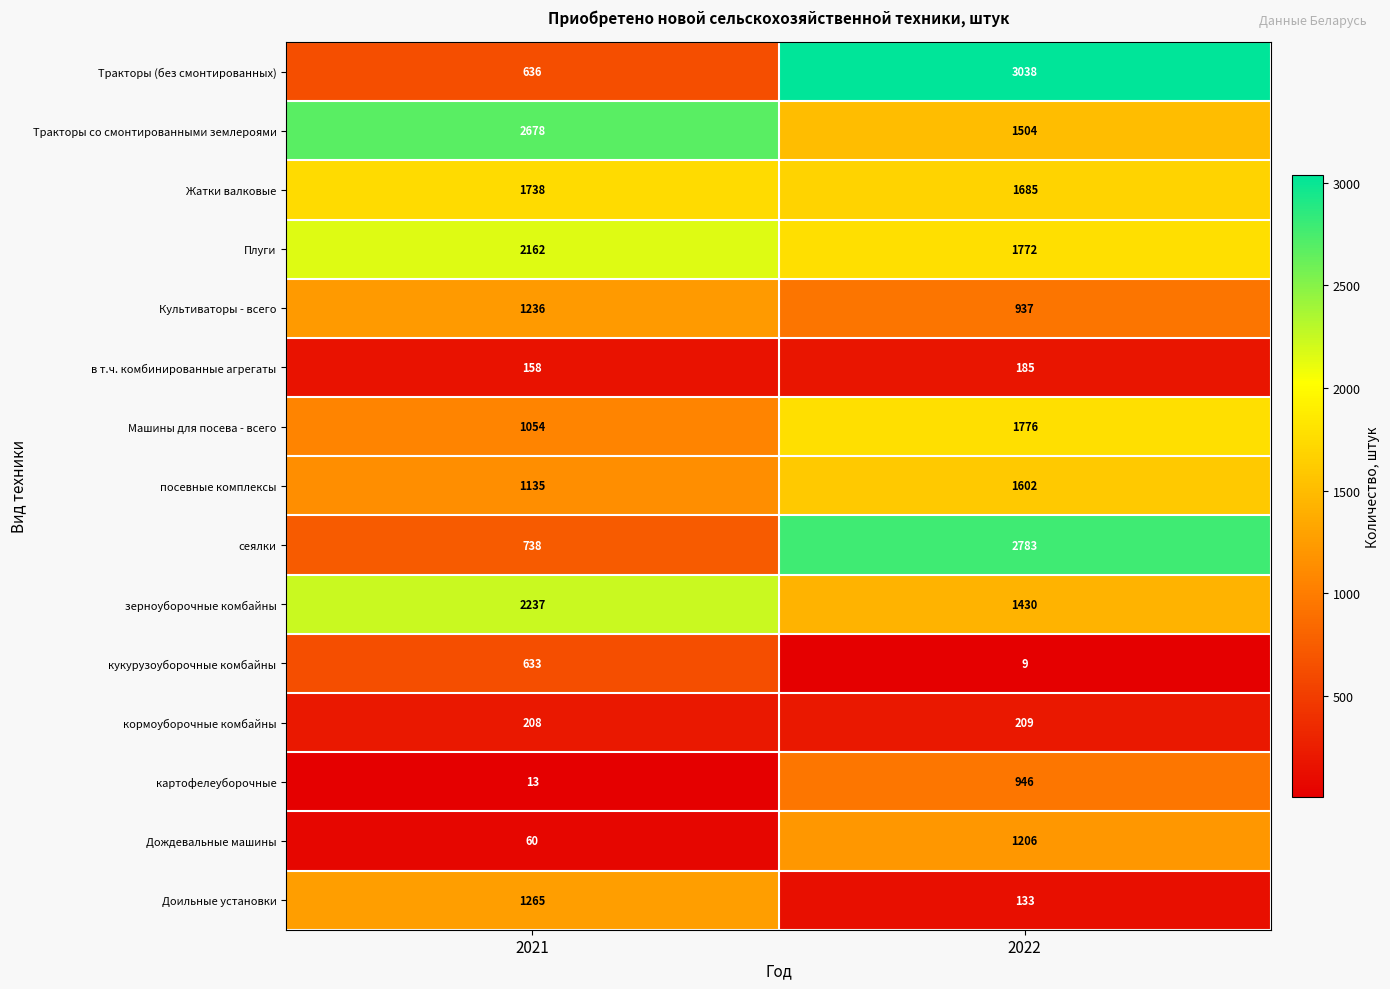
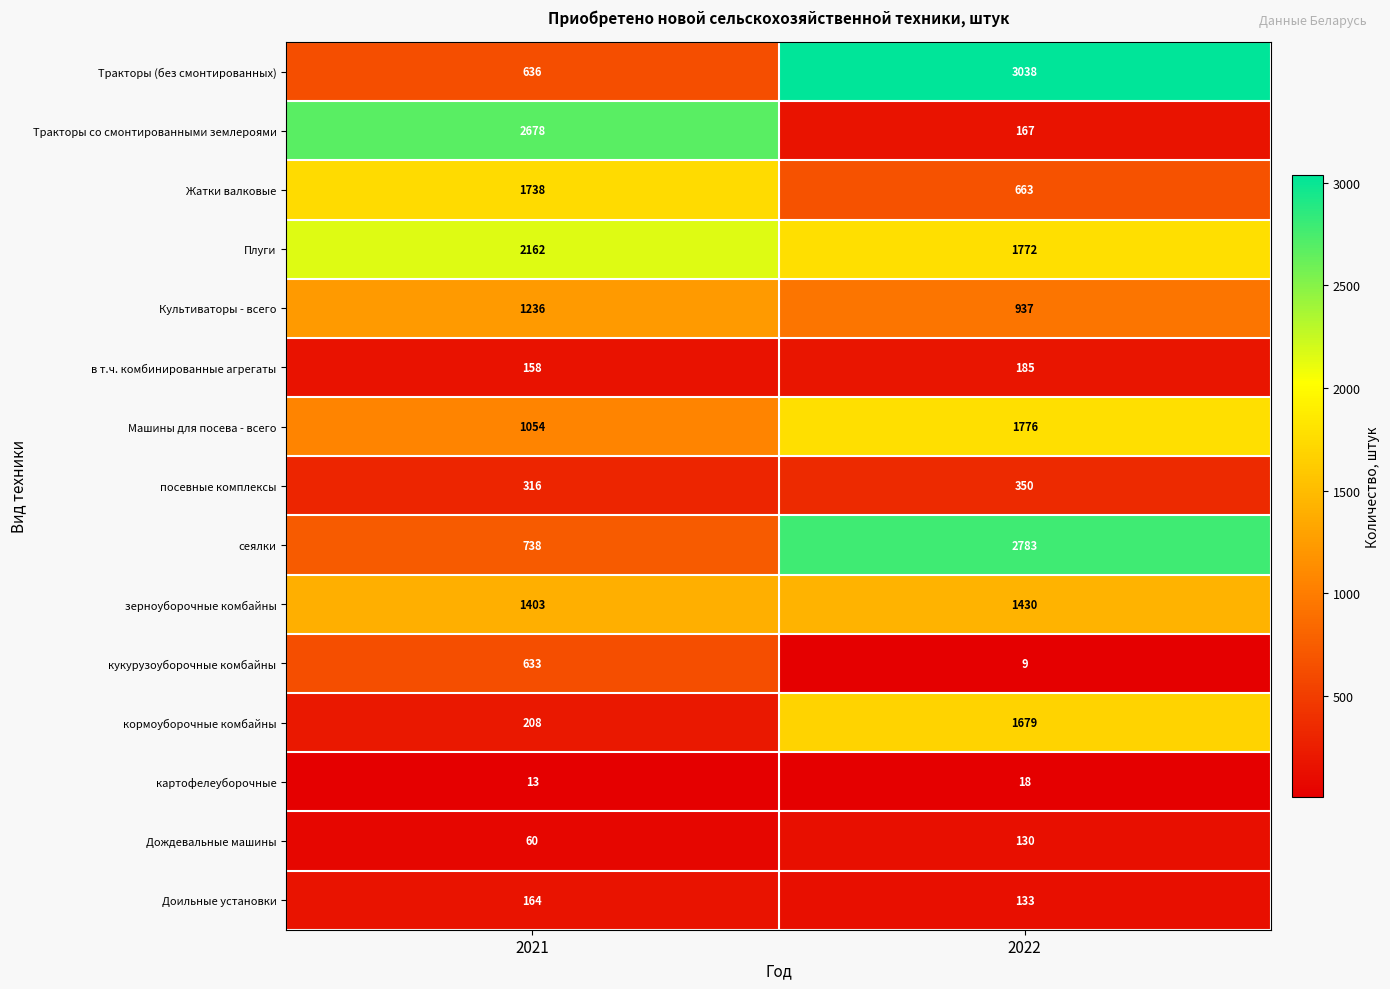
Тракторы со смонтированными землероями, 2022: 1504 -> 167
Жатки валковые, 2022: 1685 -> 663
посевные комплексы, 2021: 1135 -> 316
посевные комплексы, 2022: 1602 -> 350
зерноуборочные комбайны, 2021: 2237 -> 1403
кормоуборочные комбайны, 2022: 209 -> 1679
картофелеуборочные, 2022: 946 -> 18
Дождевальные машины, 2022: 1206 -> 130
Доильные установки, 2021: 1265 -> 164
